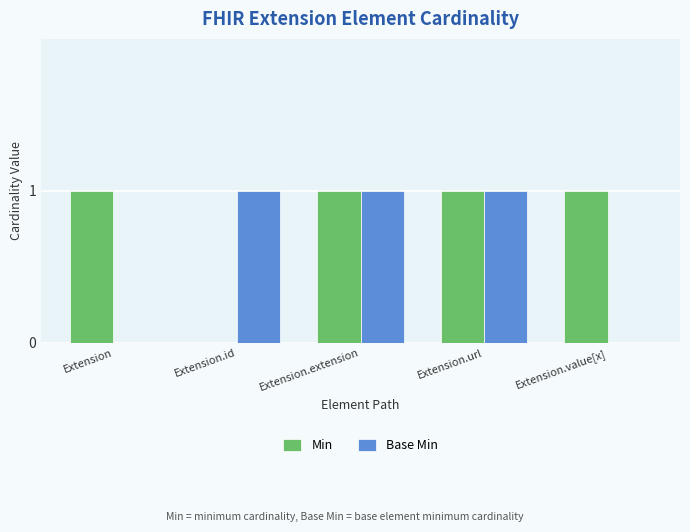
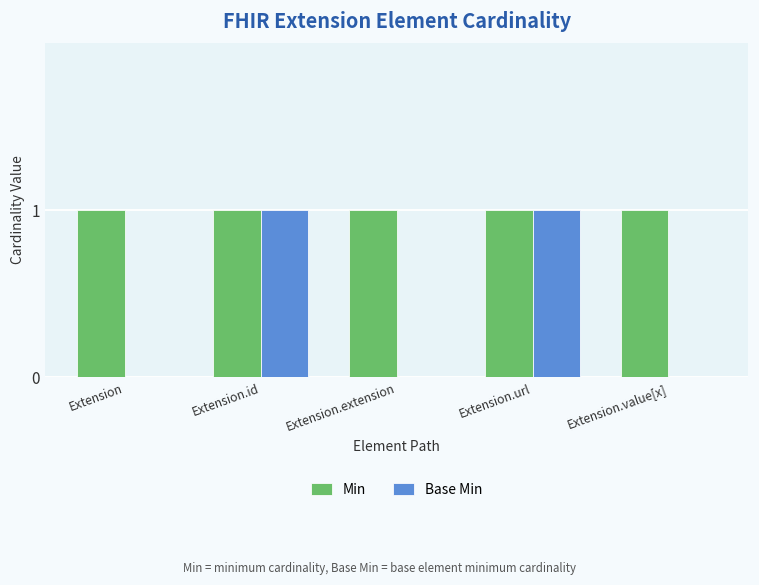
Min, Extension.id: 0 -> 1
Base Min, Extension.extension: 1 -> 0
